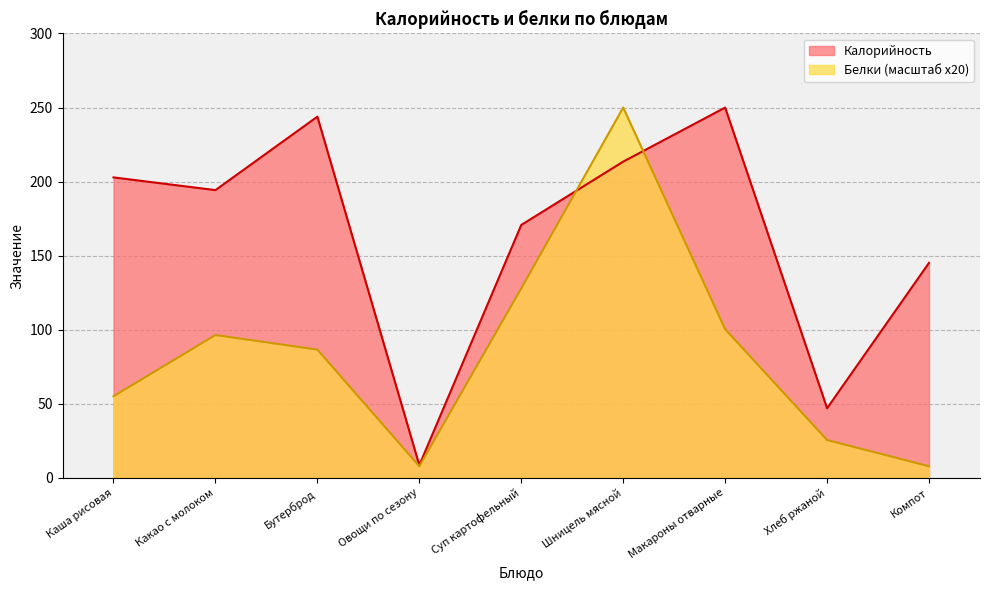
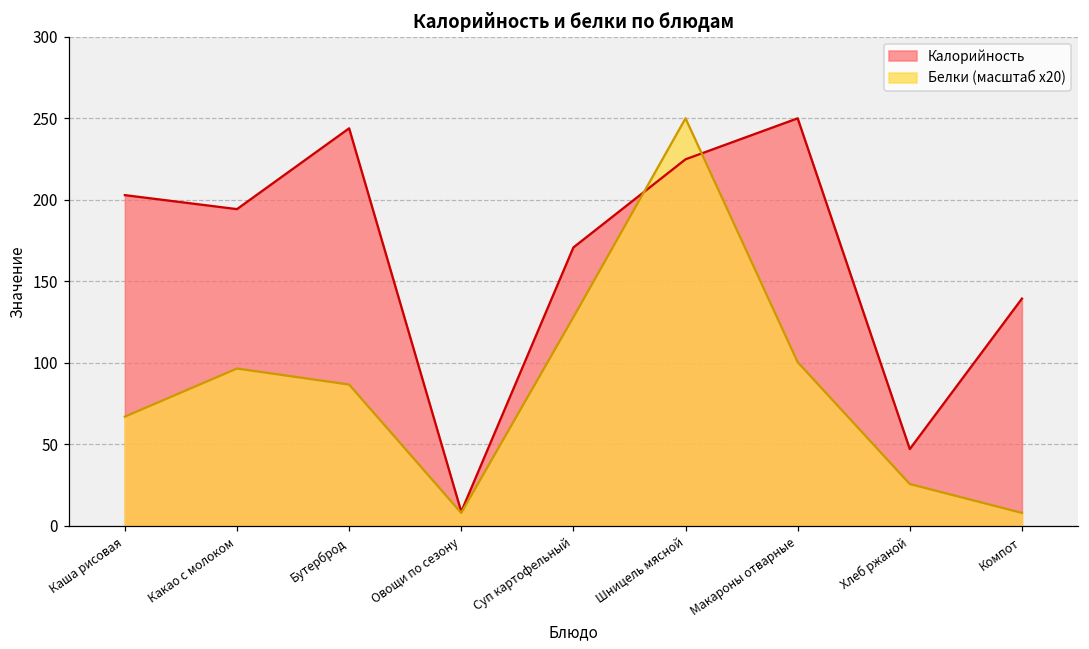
Белки (масштаб x20), Каша рисовая: 55 -> 67
Калорийность, Шницель мясной: 213 -> 225
Калорийность, Компот: 145 -> 139
